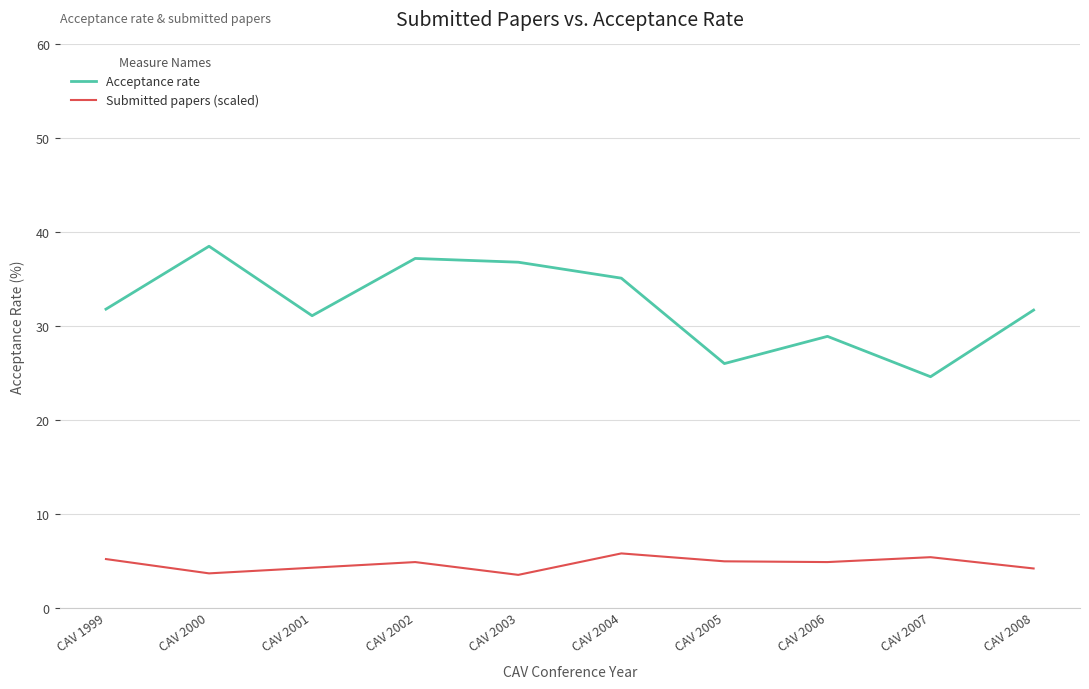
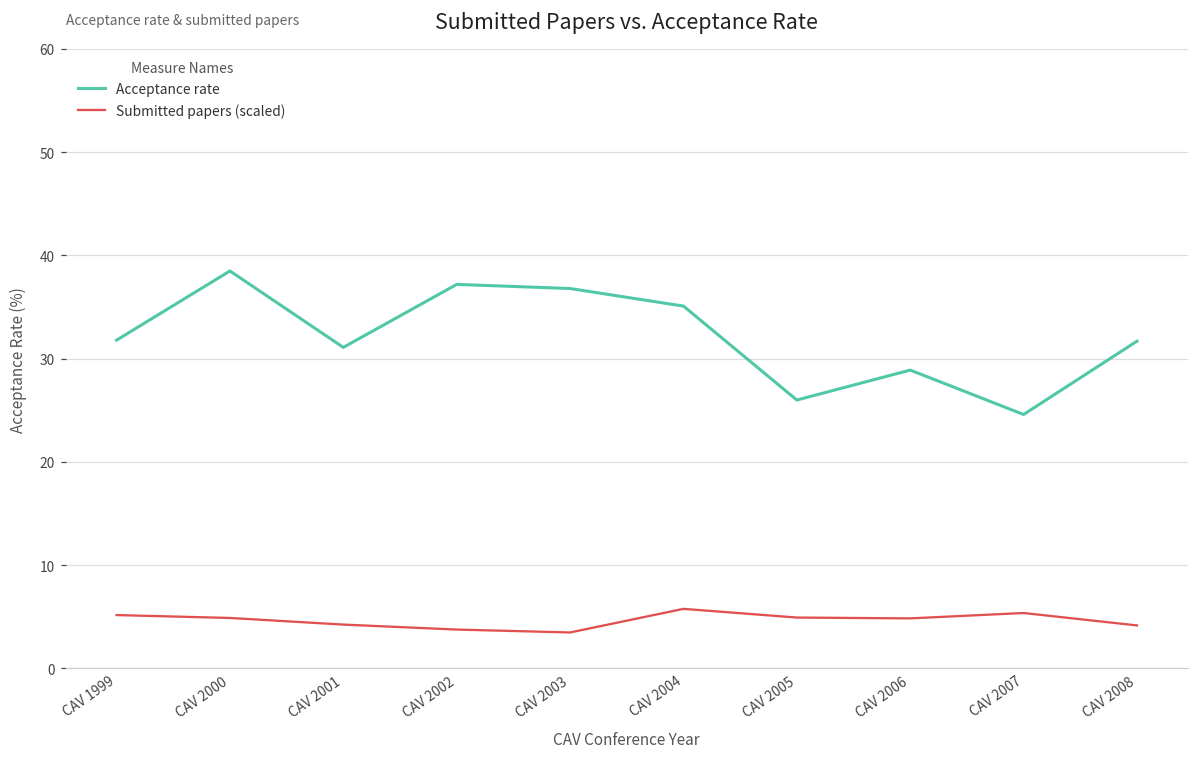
Submitted papers (scaled), CAV 2000: 4 -> 5
Submitted papers (scaled), CAV 2002: 5 -> 4
